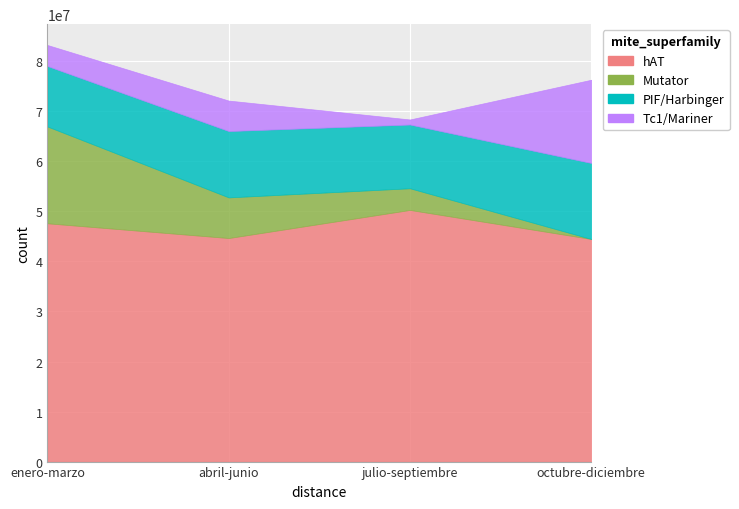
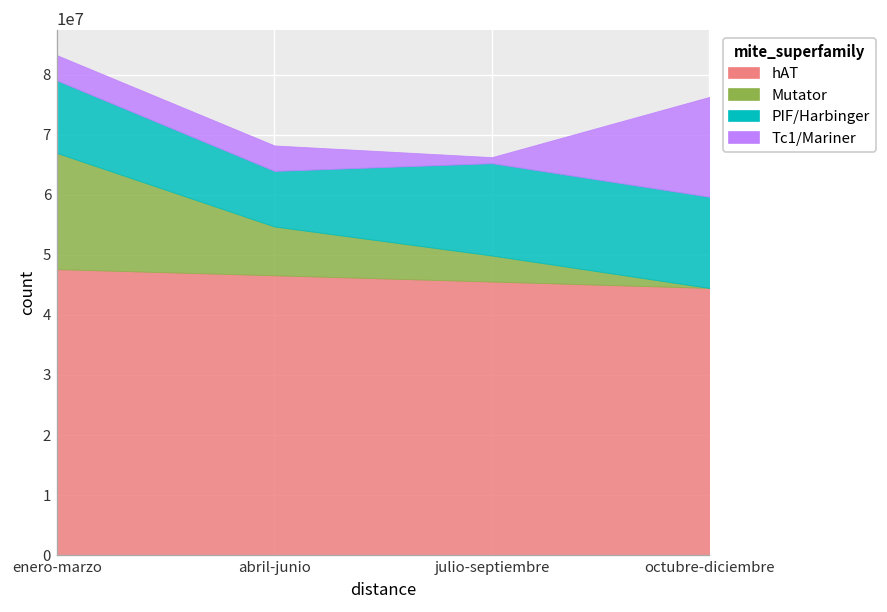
hAT, abril-junio: 45000000 -> 47000000
PIF/Harbinger, abril-junio: 13000000 -> 9000000
Tc1/Mariner, abril-junio: 6000000 -> 4000000
hAT, julio-septiembre: 50000000 -> 46000000
PIF/Harbinger, julio-septiembre: 13000000 -> 15000000
